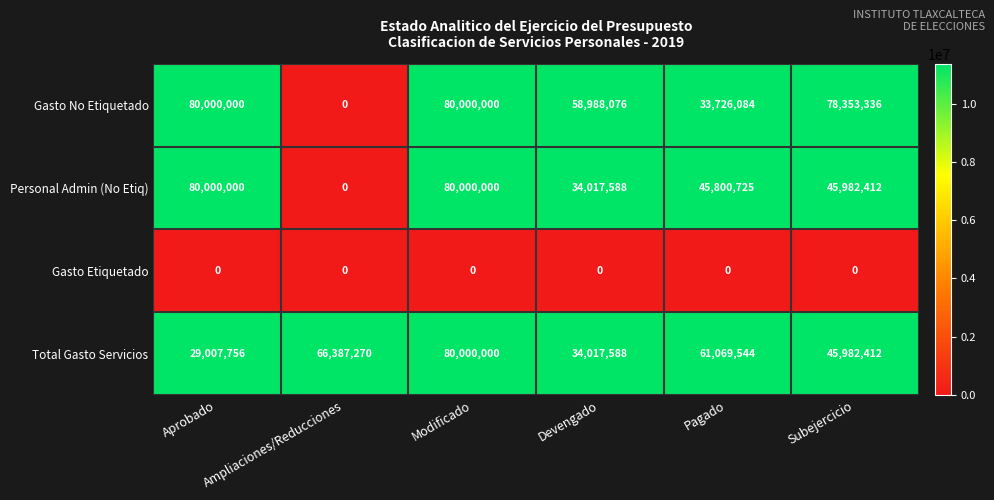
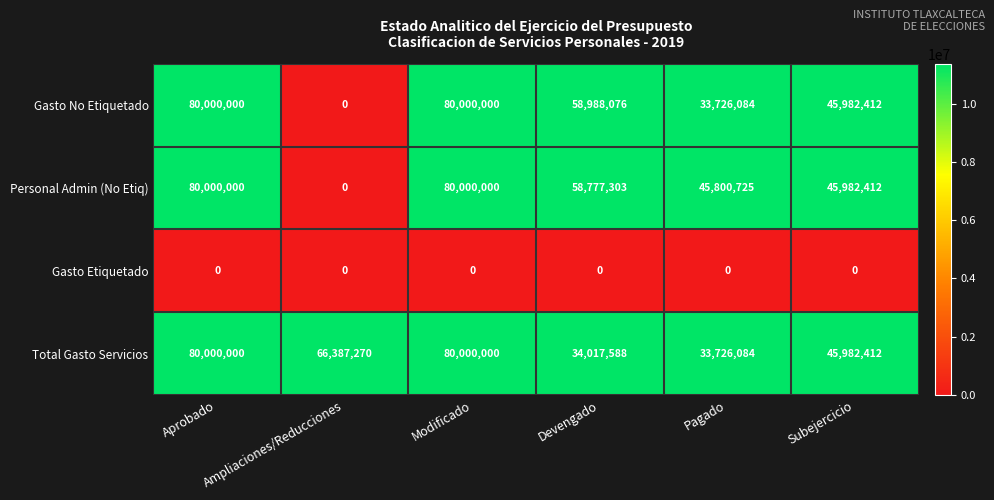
Gasto No Etiquetado, Subejercicio: 78,353,336 -> 45,982,412
Personal Admin (No Etiq), Devengado: 34,017,588 -> 58,777,303
Total Gasto Servicios, Aprobado: 29,007,756 -> 80,000,000
Total Gasto Servicios, Pagado: 61,069,544 -> 33,726,084
